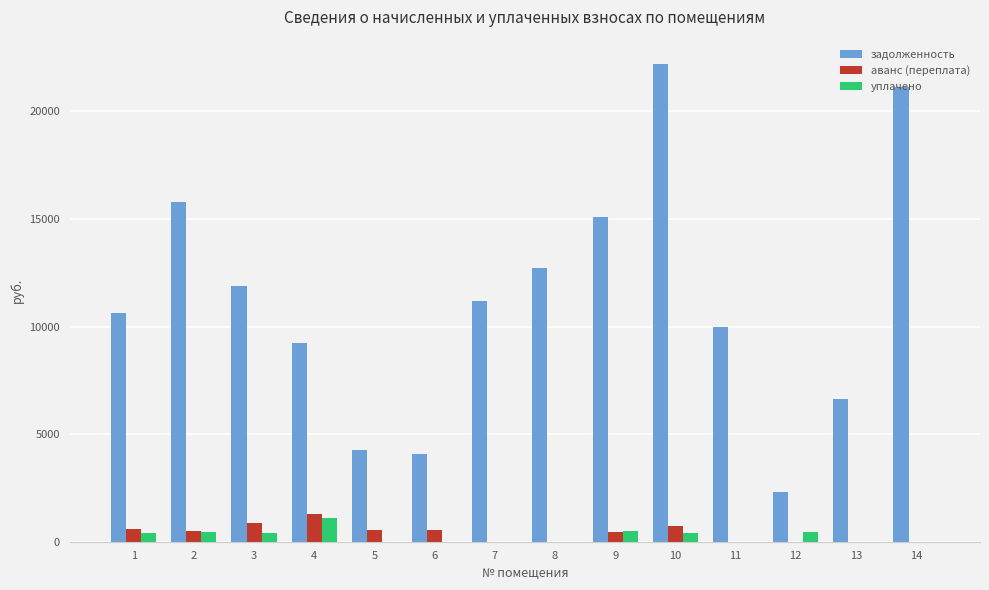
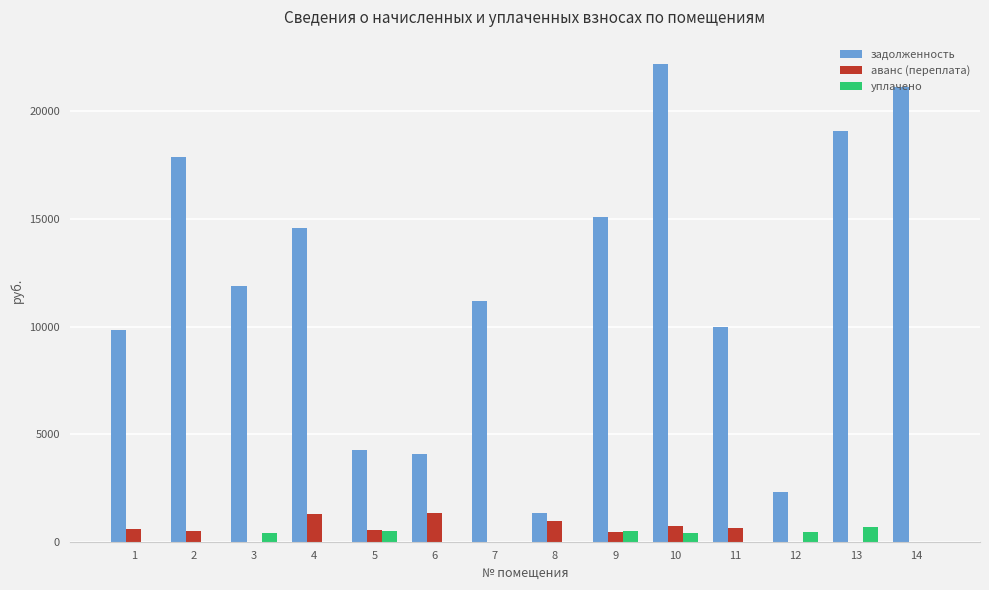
задолженность, 1: 10600 -> 9900
уплачено, 1: 400 -> 0
задолженность, 2: 15800 -> 17900
уплачено, 2: 500 -> 0
аванс (переплата), 3: 900 -> 0
задолженность, 4: 9200 -> 14600
уплачено, 4: 1100 -> 0
уплачено, 5: 0 -> 500
аванс (переплата), 6: 600 -> 1400
задолженность, 8: 12700 -> 1400
аванс (переплата), 8: 0 -> 1000
аванс (переплата), 11: 0 -> 600
задолженность, 13: 6700 -> 19100
уплачено, 13: 0 -> 700
